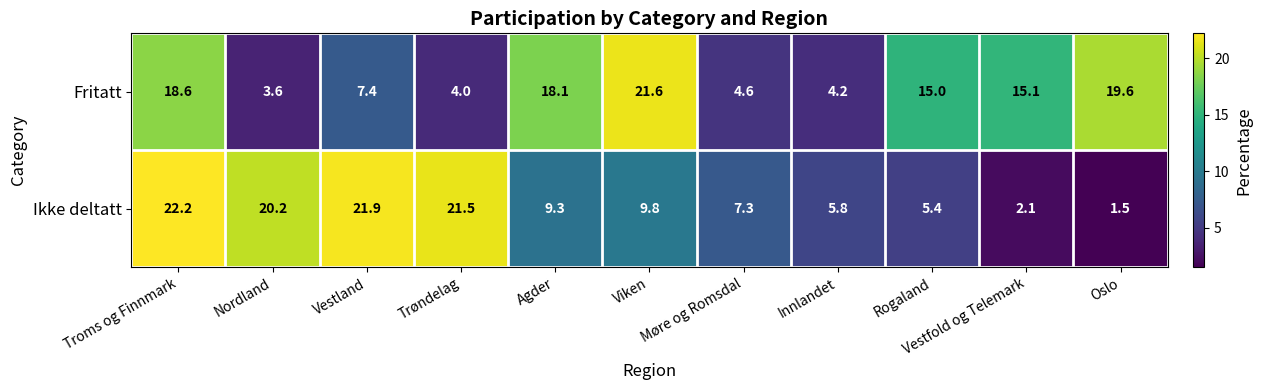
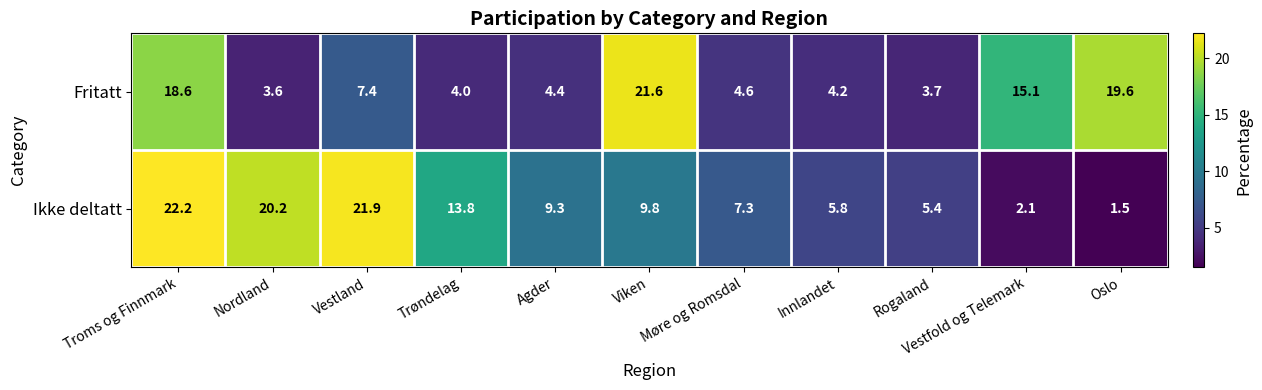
Fritatt, Agder: 18.1 -> 4.4
Fritatt, Rogaland: 15.0 -> 3.7
Ikke deltatt, Trøndelag: 21.5 -> 13.8
